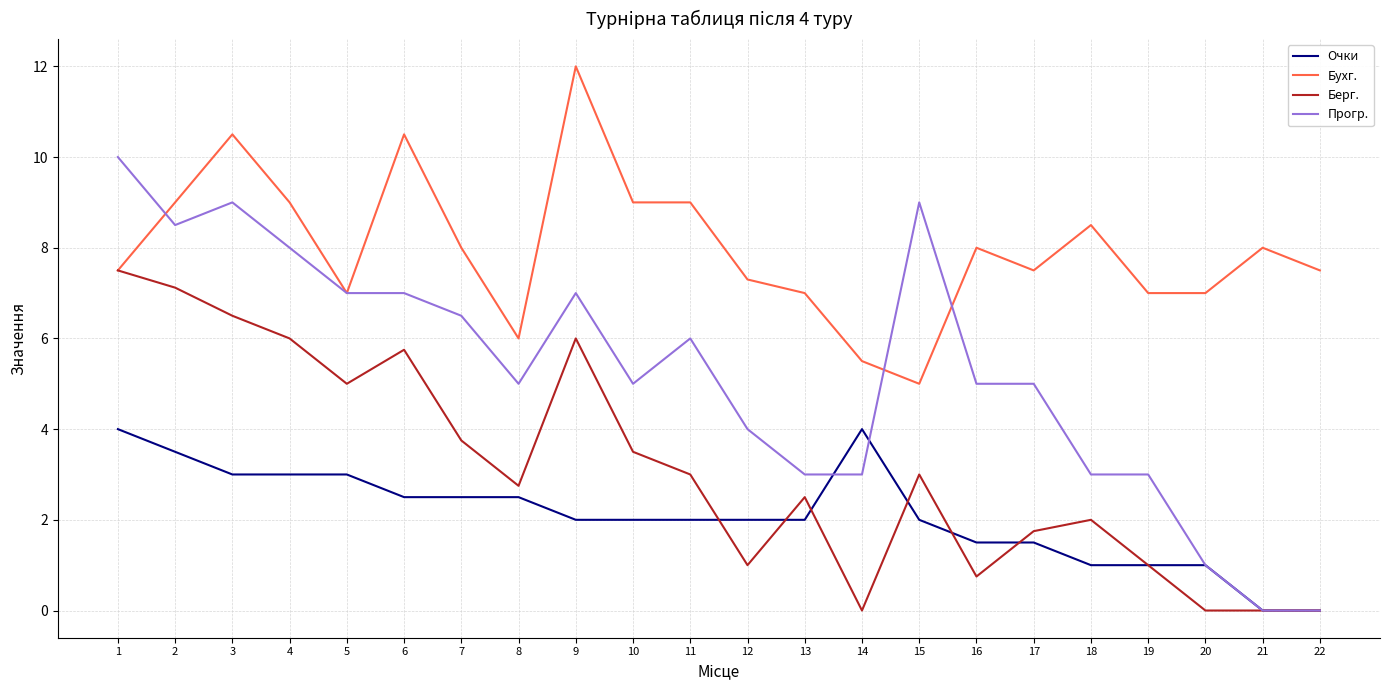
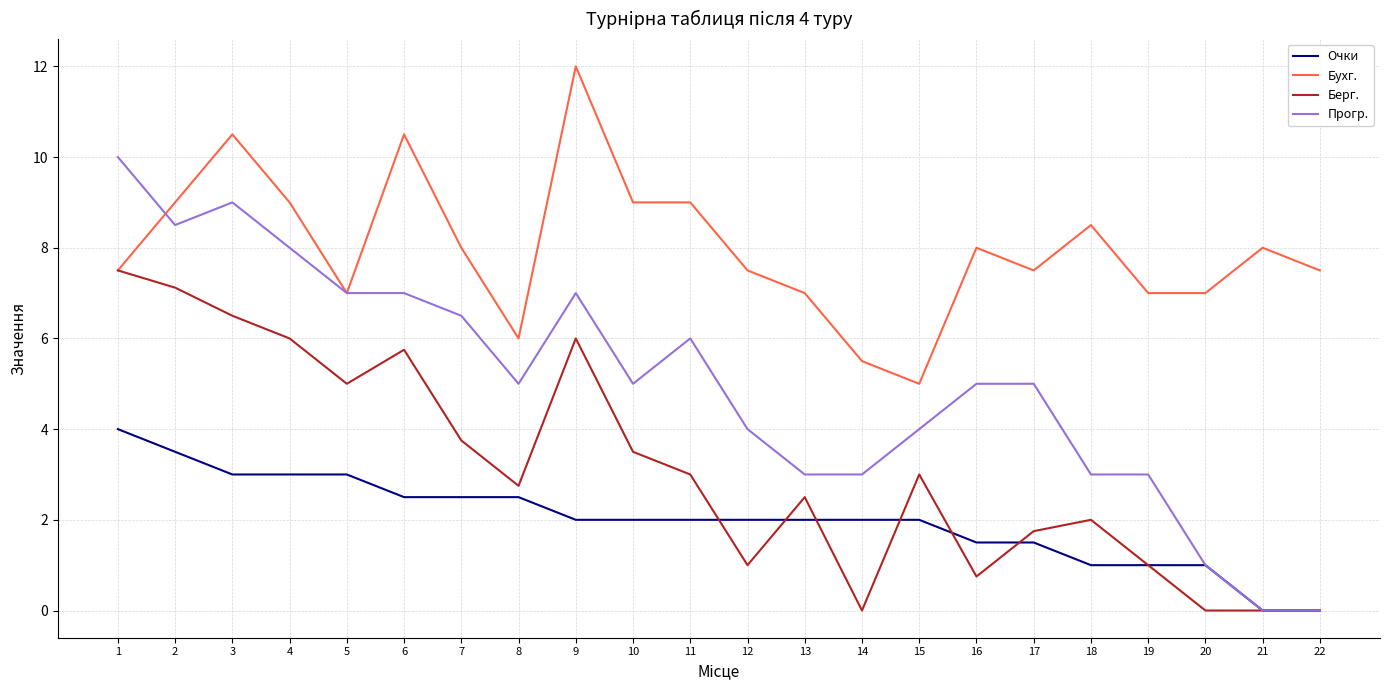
Бухг., 12: 7.3 -> 7.5
Очки, 14: 4 -> 2
Прогр., 15: 9 -> 4
